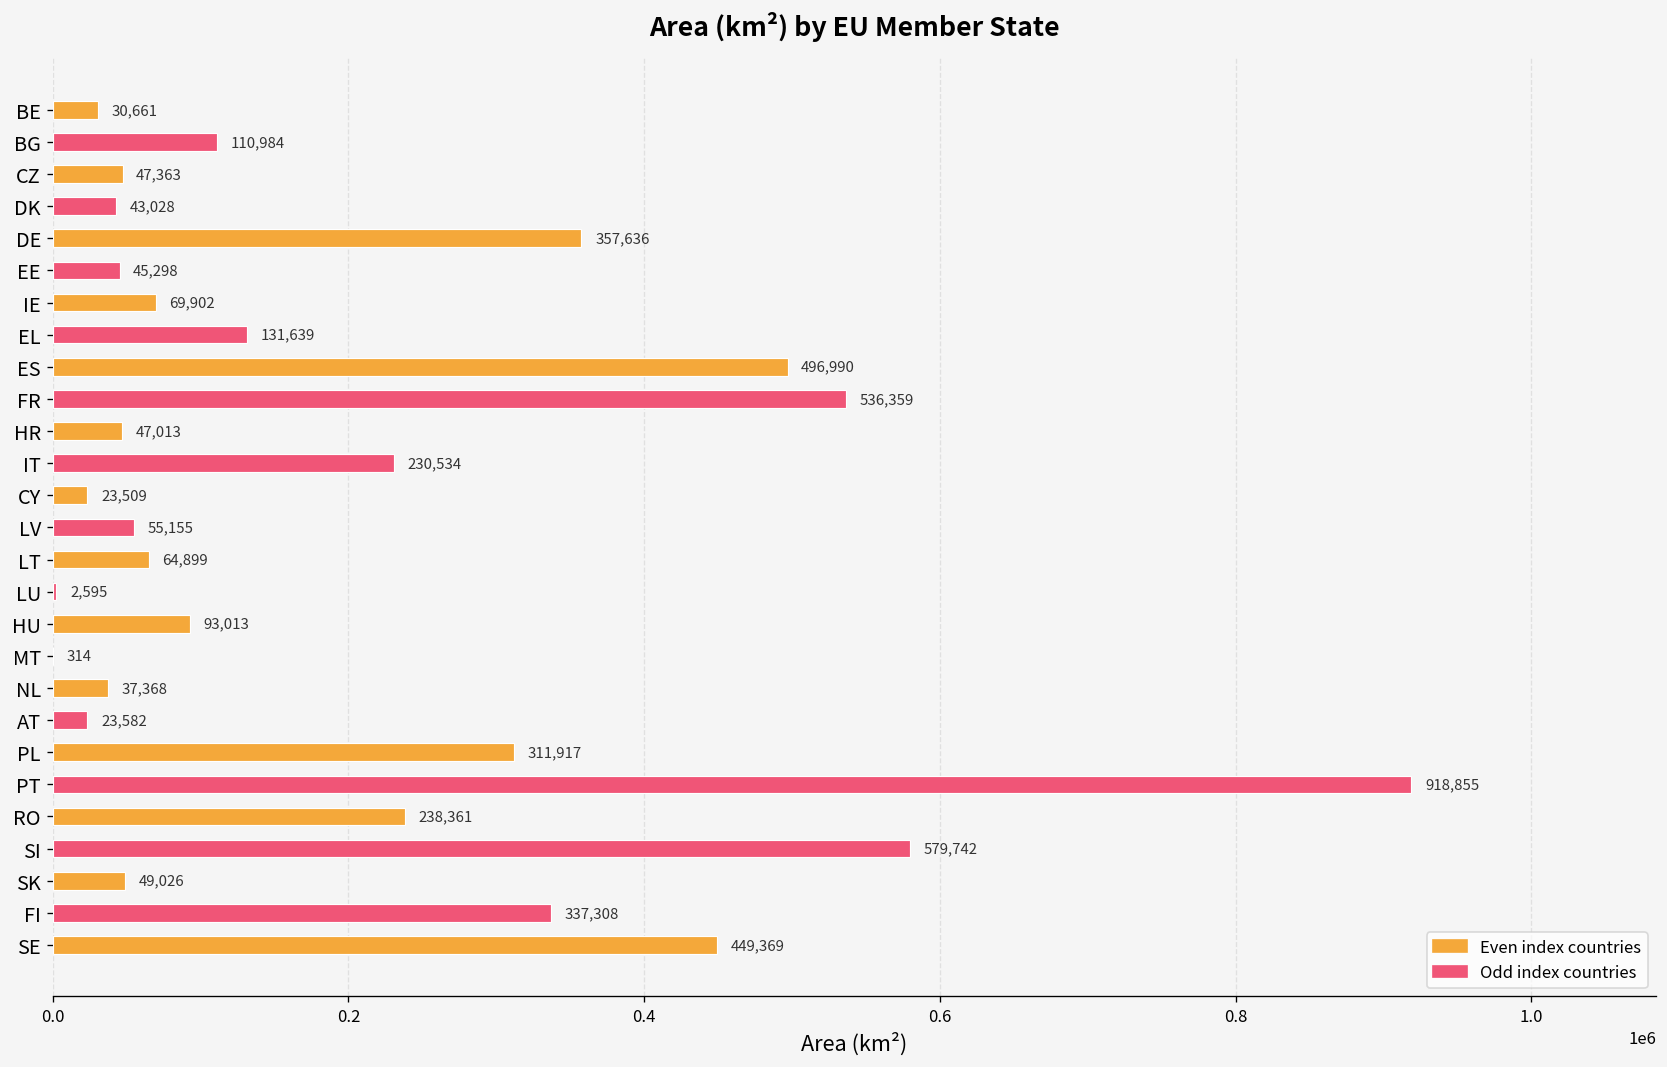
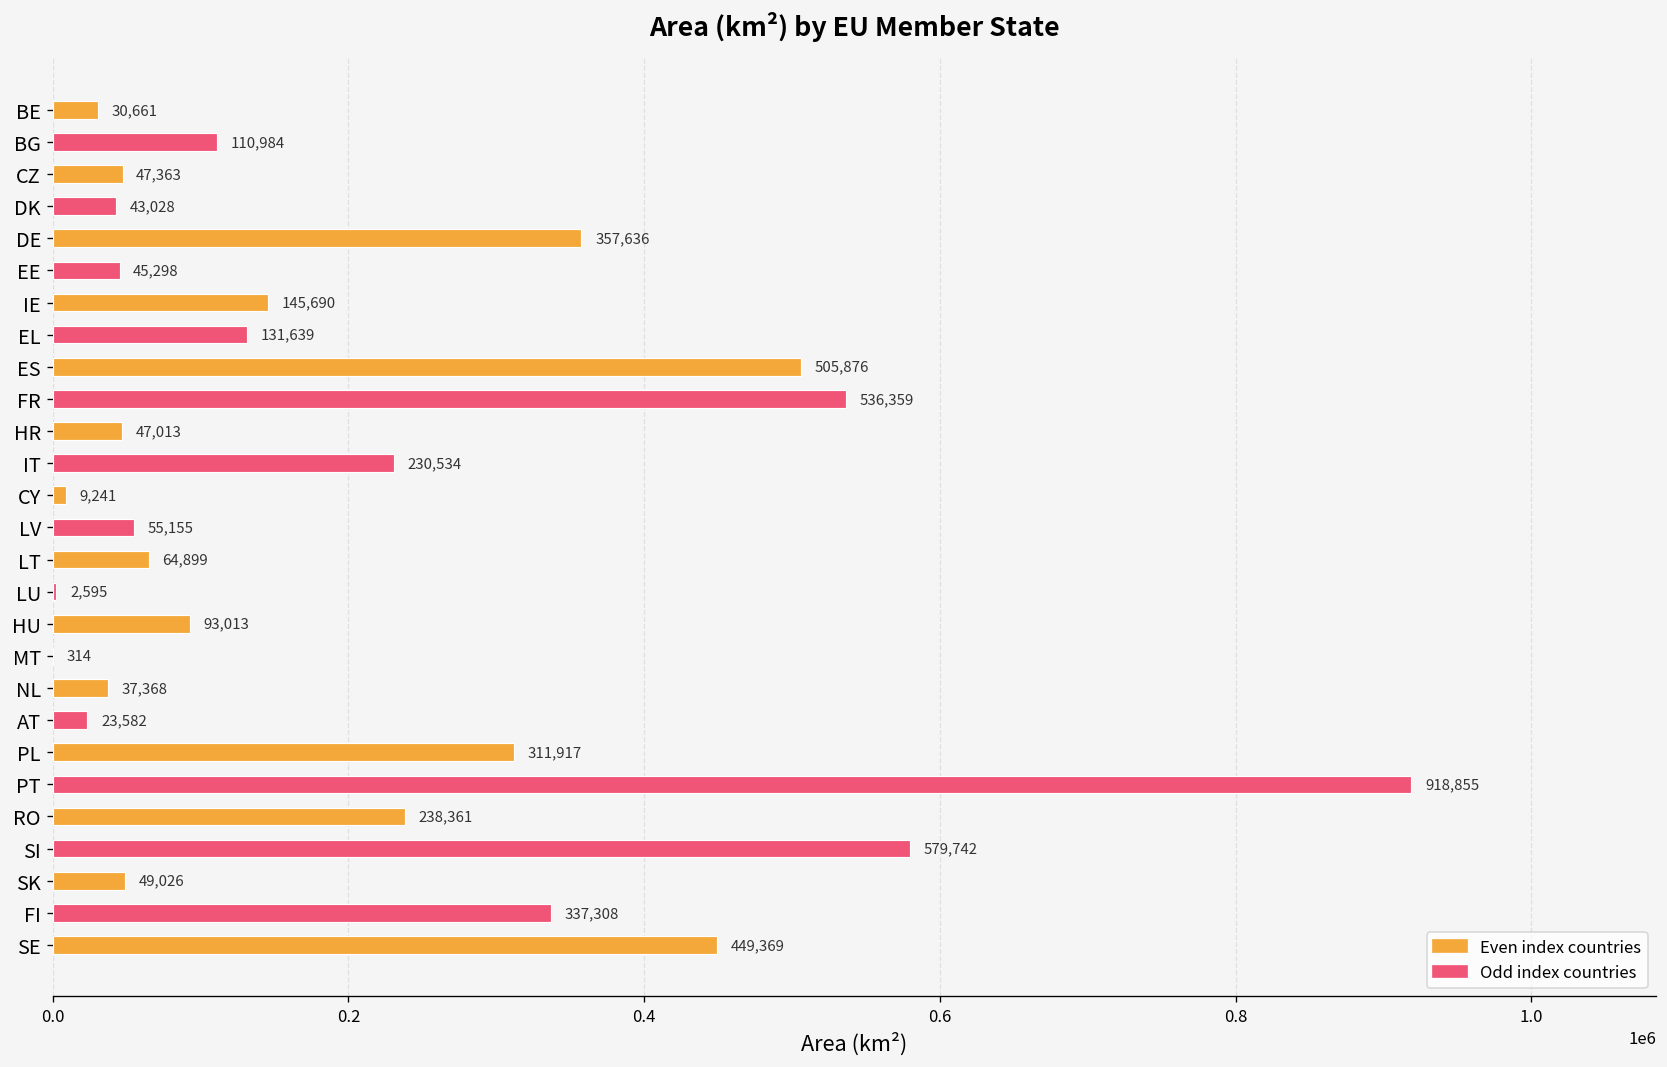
IE: 69,902 -> 145,690
ES: 496,990 -> 505,876
CY: 23,509 -> 9,241
